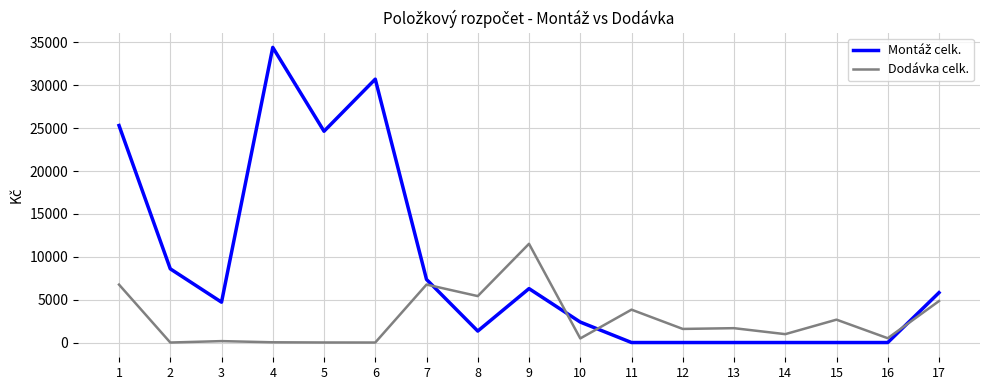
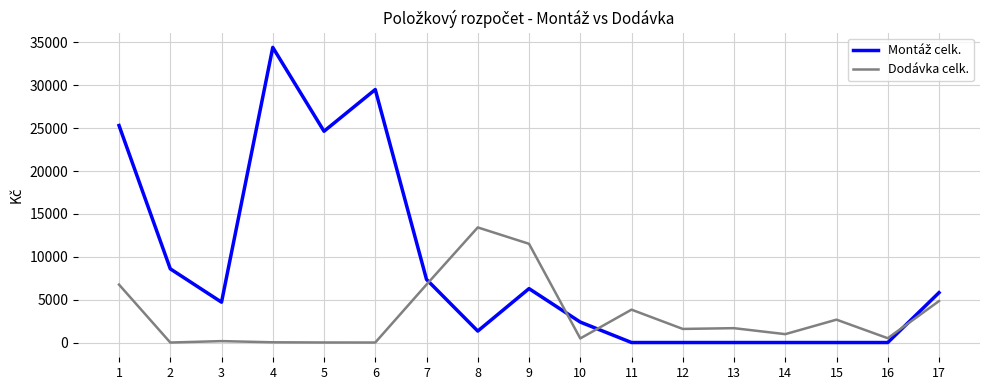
Montáž celk., 6: 31000 -> 30000
Dodávka celk., 8: 5000 -> 13000
